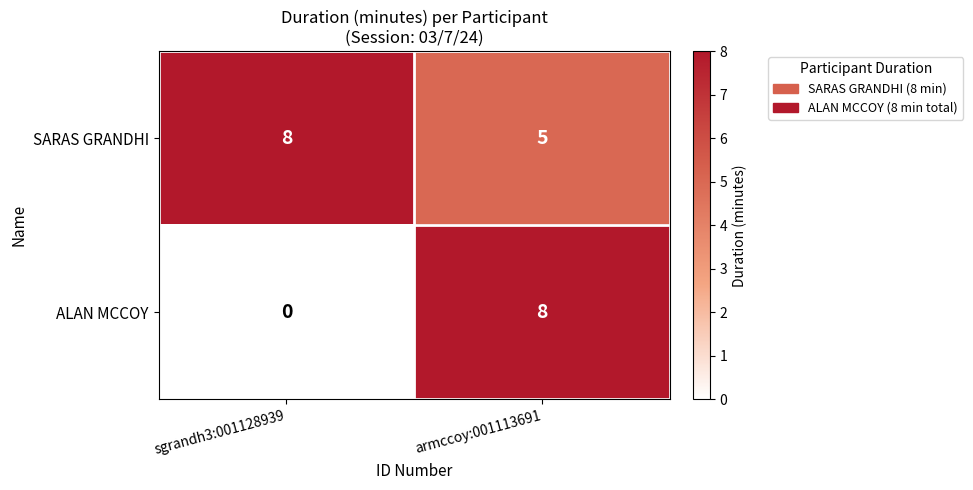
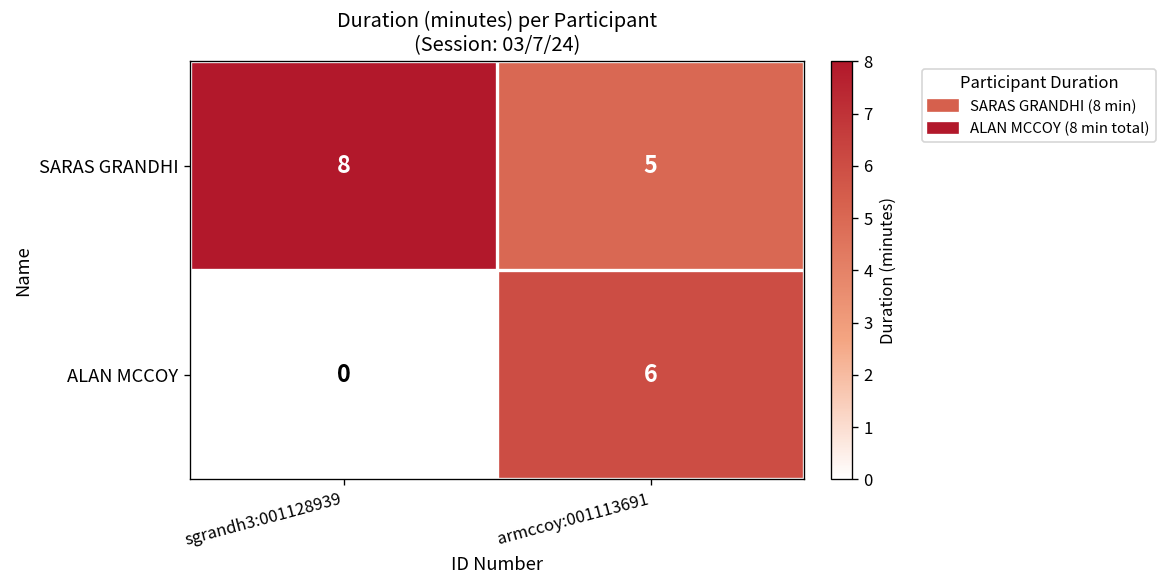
ALAN MCCOY, armccoy:001113691: 8 -> 6
